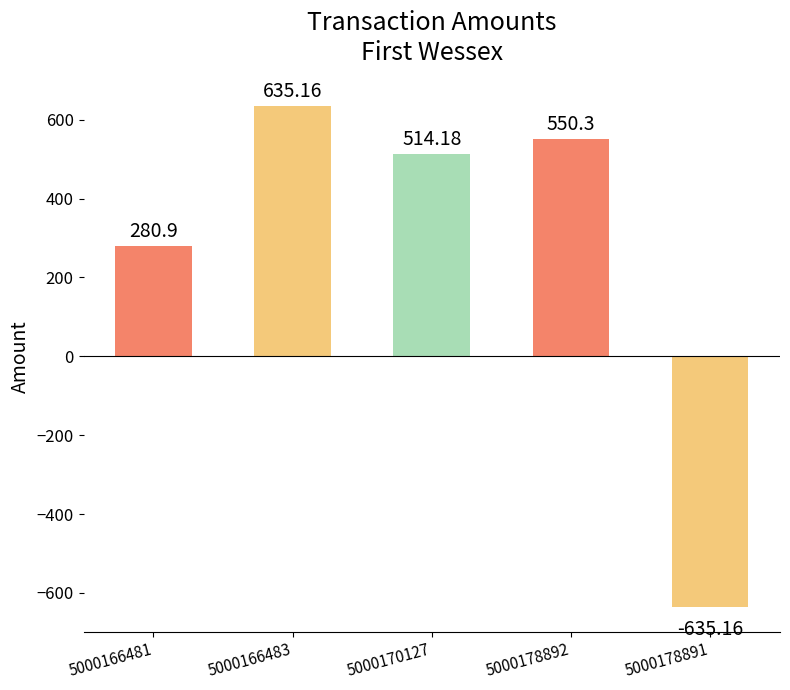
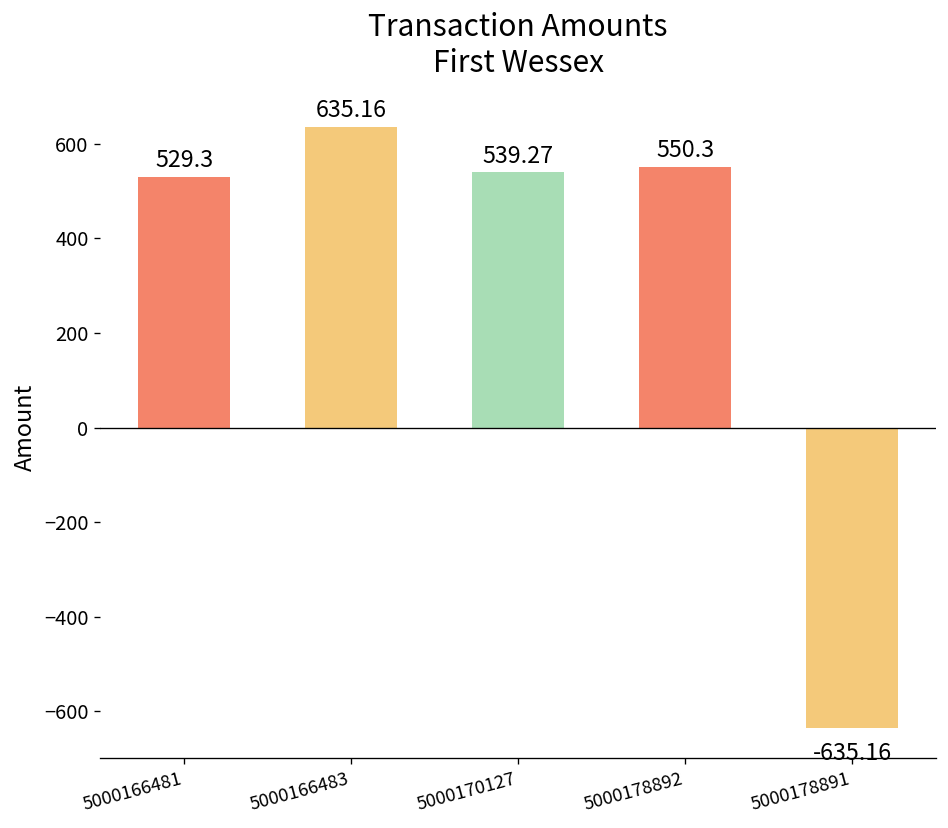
5000166481: 280.9 -> 529.3
5000170127: 514.18 -> 539.27
